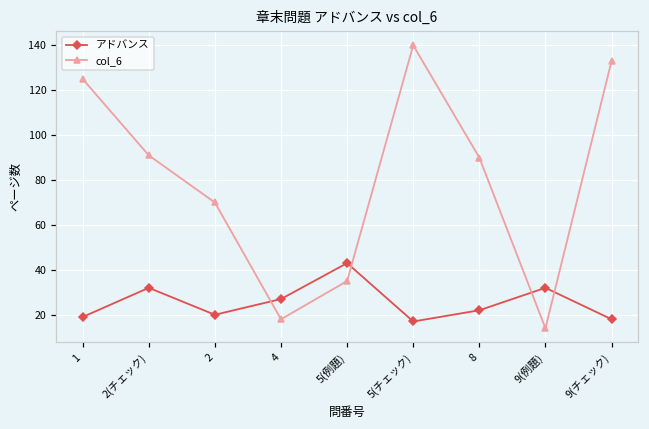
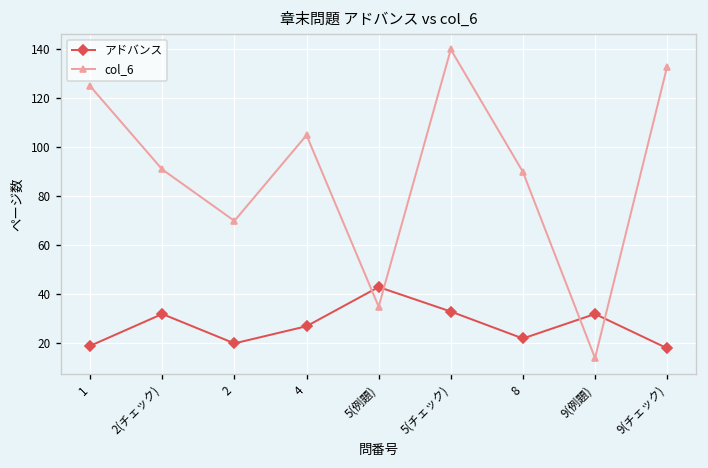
col_6, 4: 18 -> 105
アドバンス, 5(チェック): 17 -> 33
